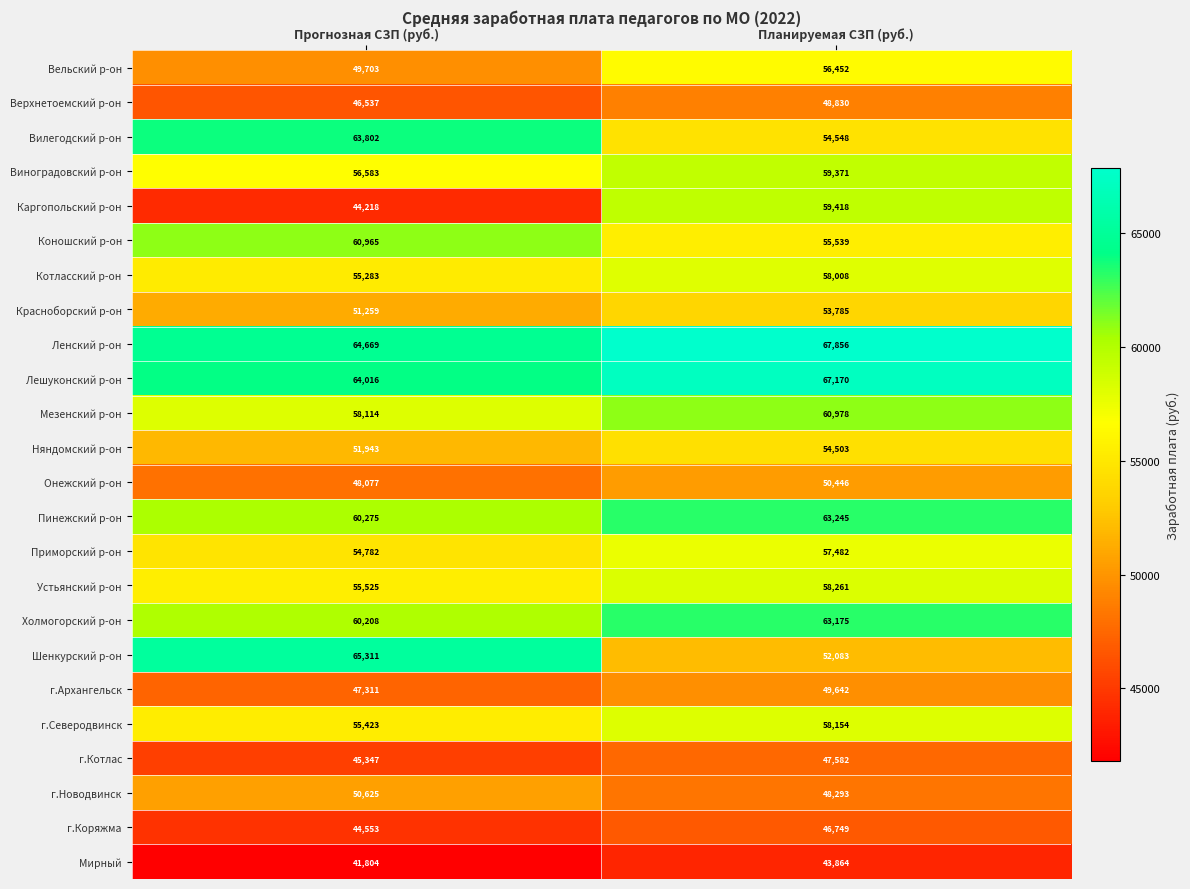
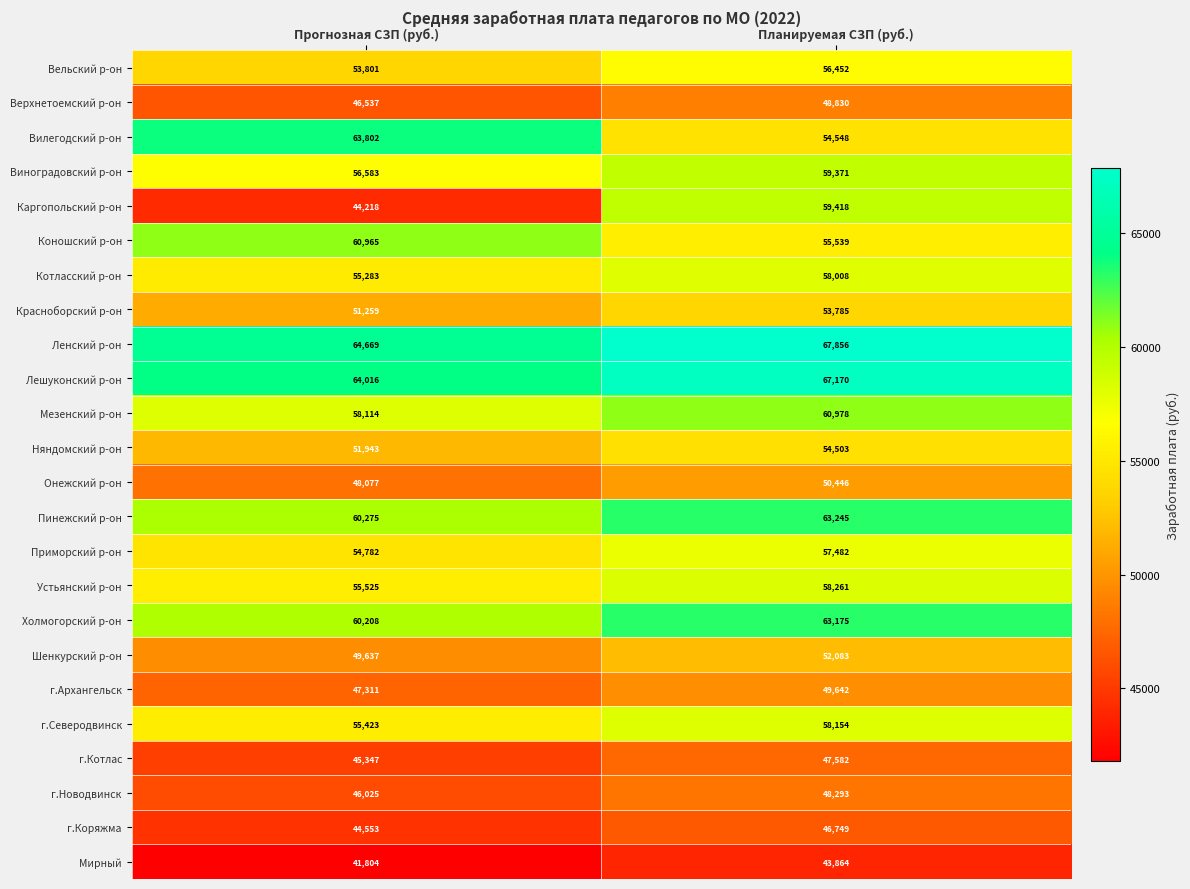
Вельский р-он, Прогнозная СЗП (руб.): 49,703 -> 53,801
Шенкурский р-он, Прогнозная СЗП (руб.): 65,311 -> 49,637
г.Новодвинск, Прогнозная СЗП (руб.): 50,625 -> 46,025
